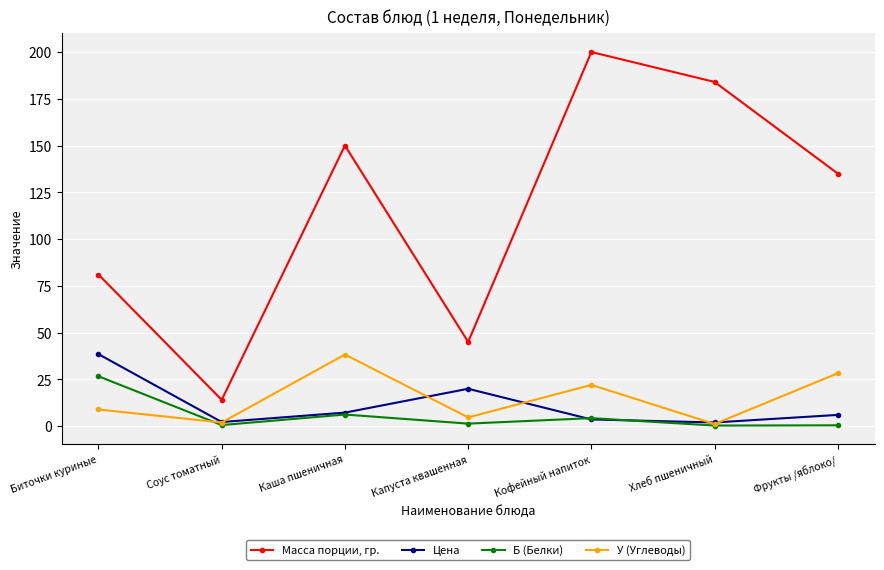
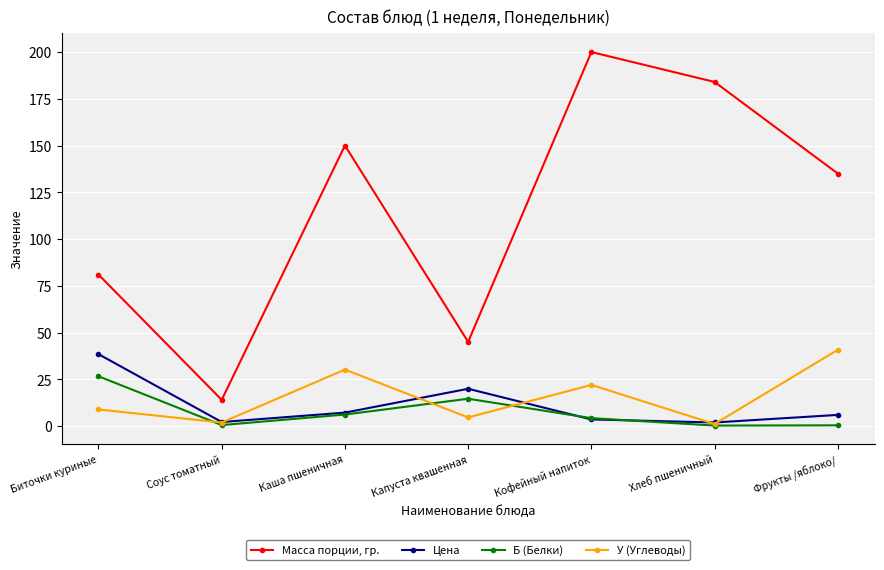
У (Углеводы), Каша пшеничная: 38 -> 30
Б (Белки), Капуста квашенная: 1 -> 15
У (Углеводы), Фрукты /яблоко/: 28 -> 41
